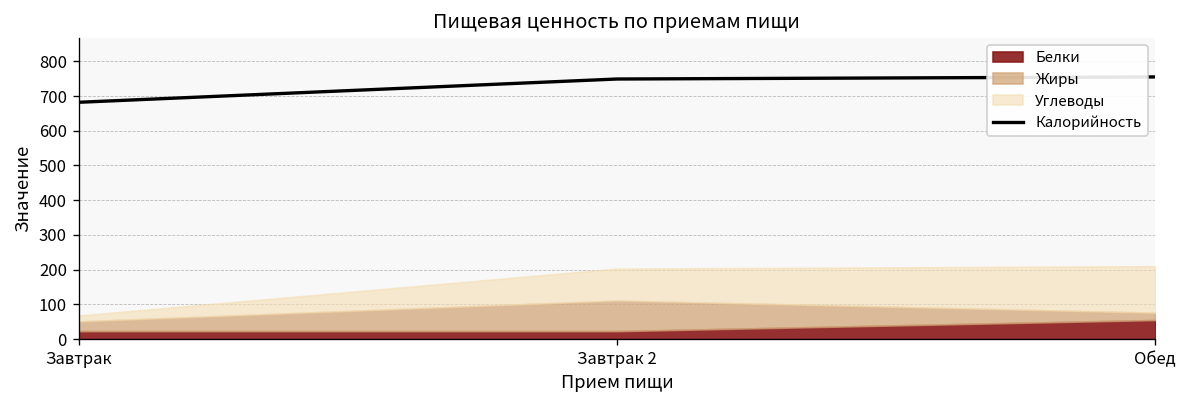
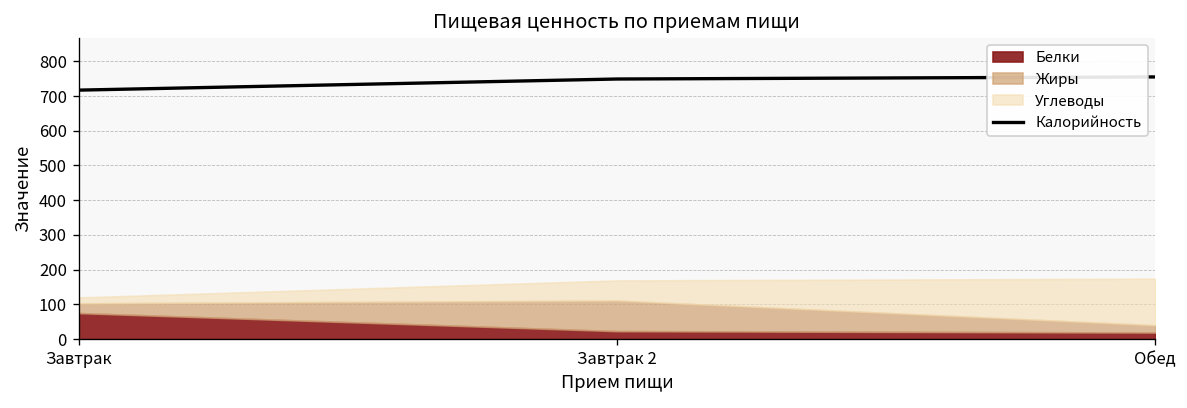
Калорийность, Завтрак: 680 -> 720
Белки, Завтрак: 20 -> 80
Углеводы, Завтрак 2: 90 -> 60
Белки, Обед: 60 -> 20
